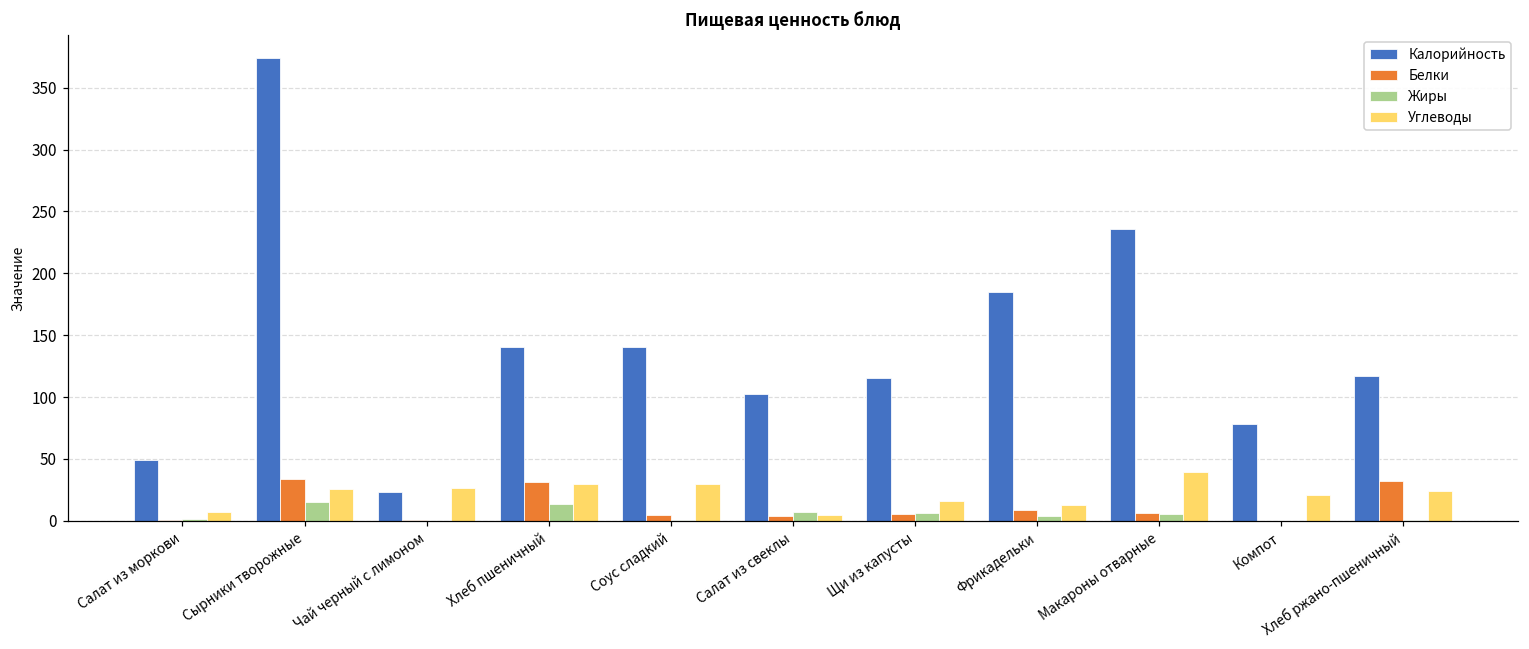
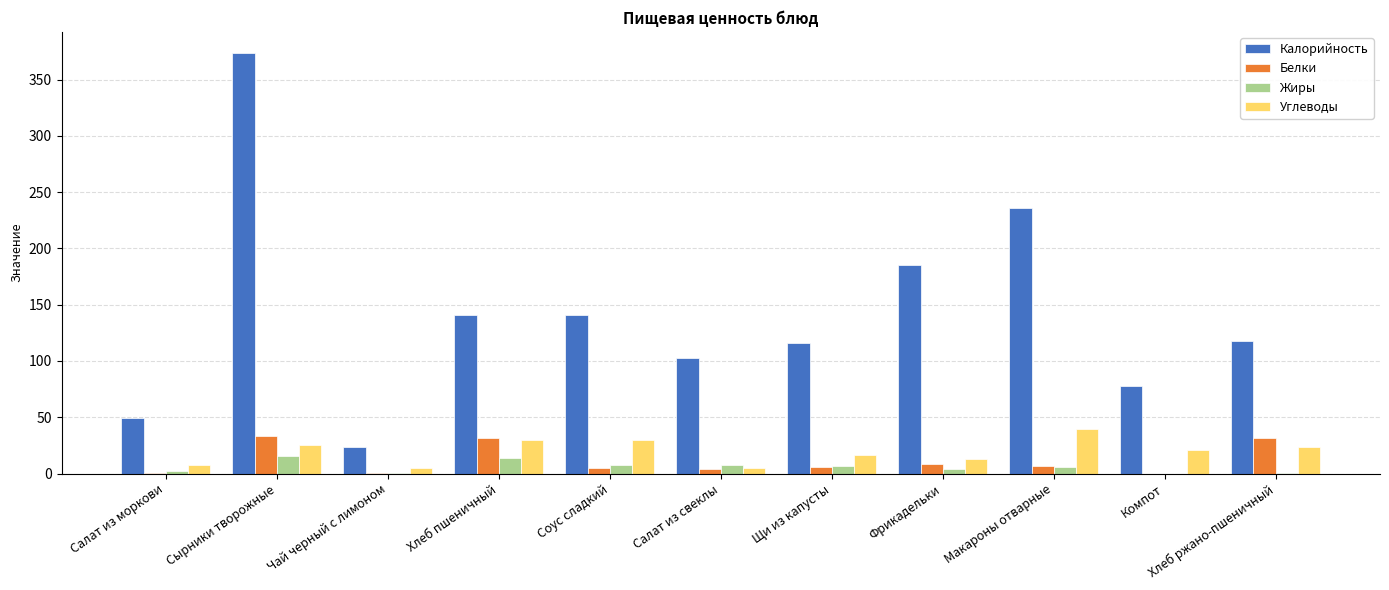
Углеводы, Чай черный с лимоном: 27 -> 5
Жиры, Соус сладкий: 1 -> 8
